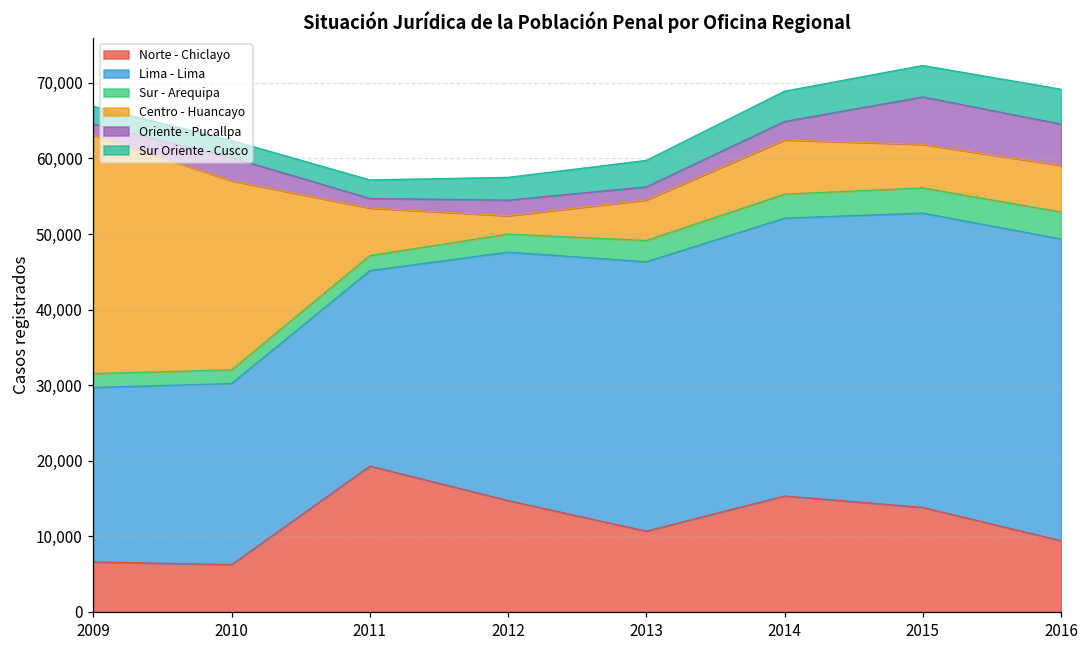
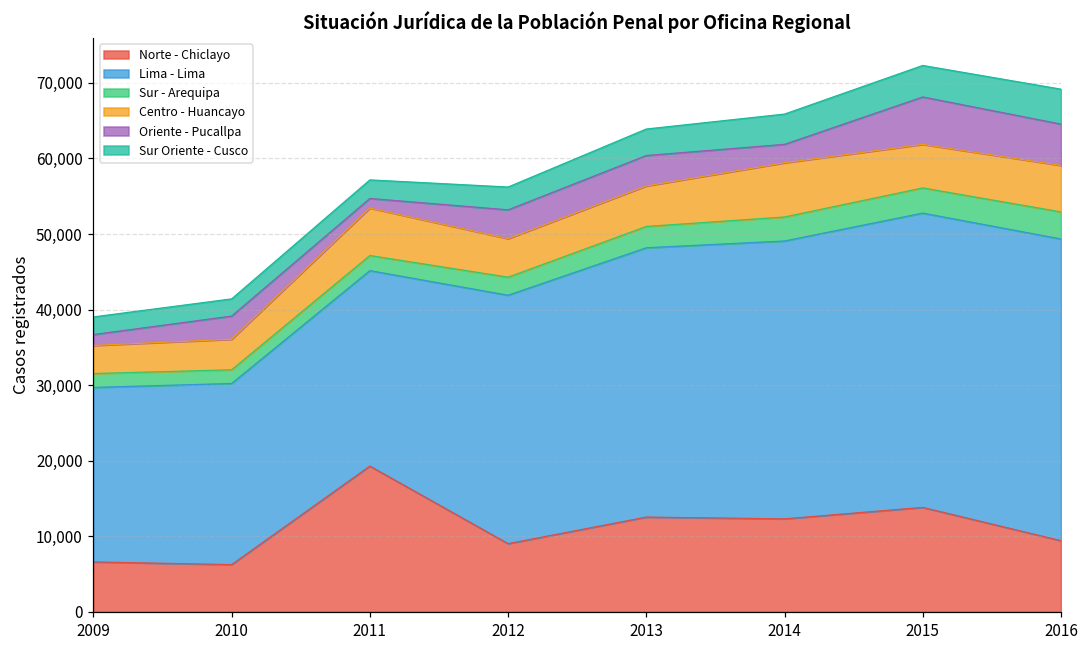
Centro - Huancayo, 2009: 32,000 -> 4,000
Centro - Huancayo, 2010: 25,000 -> 4,000
Norte - Chiclayo, 2012: 15,000 -> 9,000
Centro - Huancayo, 2012: 2,000 -> 5,000
Oriente - Pucallpa, 2012: 2,000 -> 4,000
Norte - Chiclayo, 2013: 11,000 -> 13,000
Oriente - Pucallpa, 2013: 2,000 -> 4,000
Norte - Chiclayo, 2014: 15,000 -> 12,000
